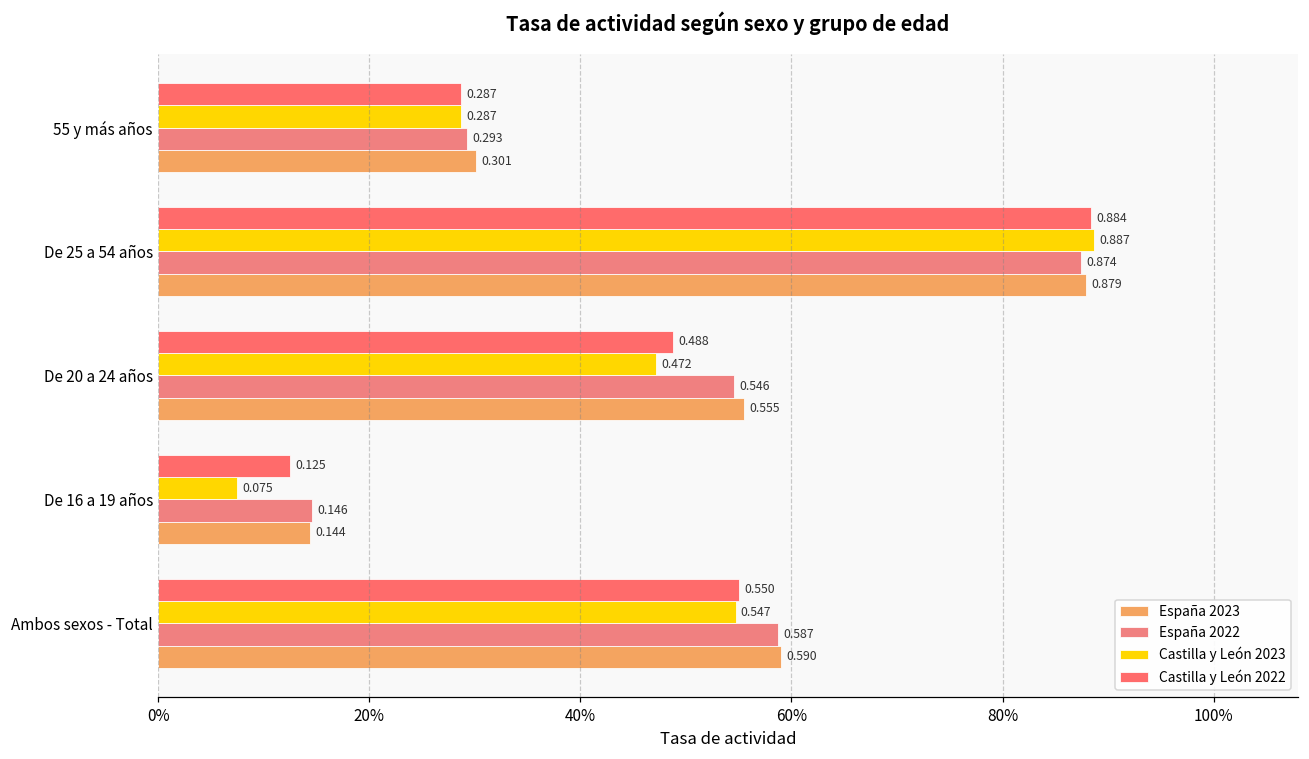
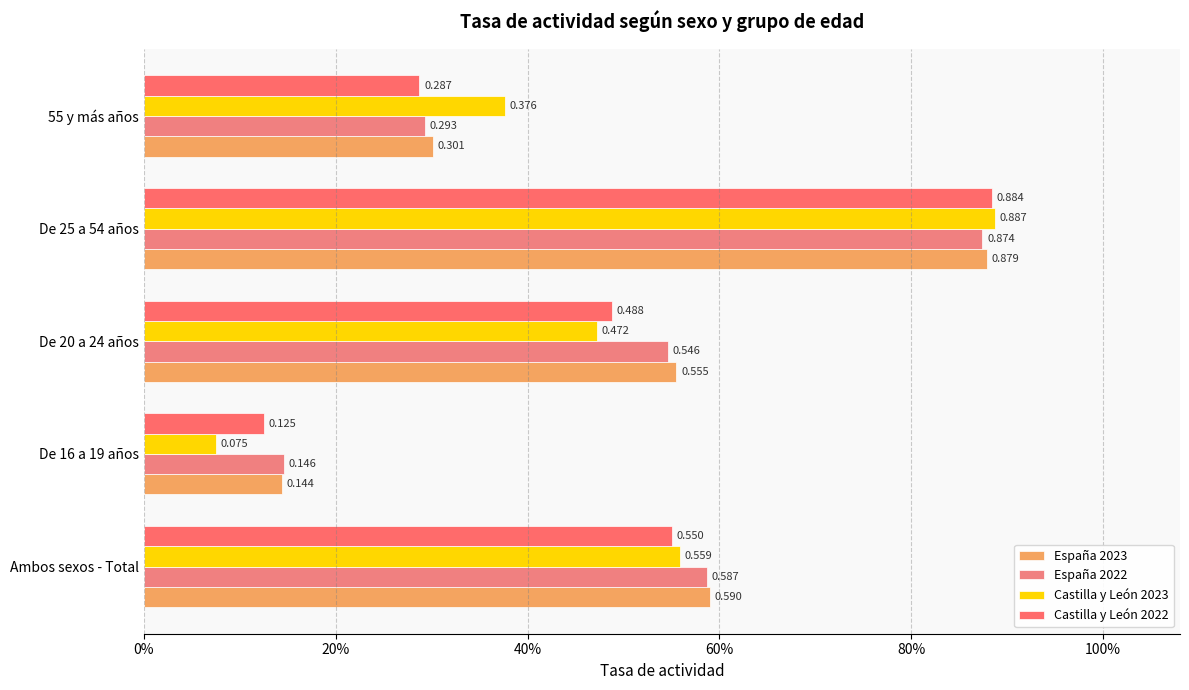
Castilla y León 2023, 55 y más años: 0.287 -> 0.376
Castilla y León 2023, Ambos sexos - Total: 0.547 -> 0.559
